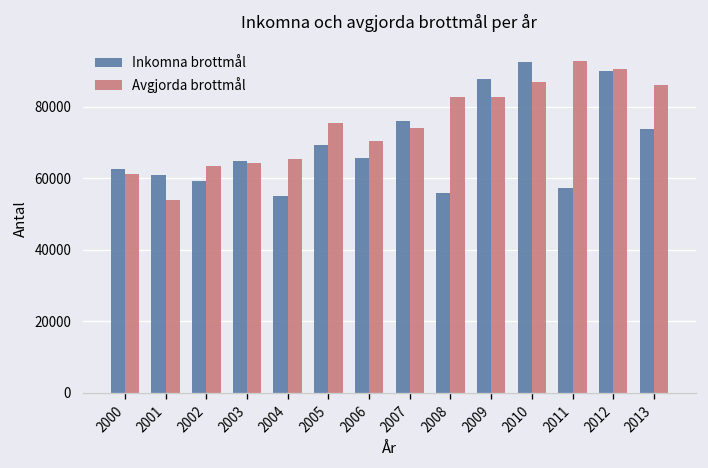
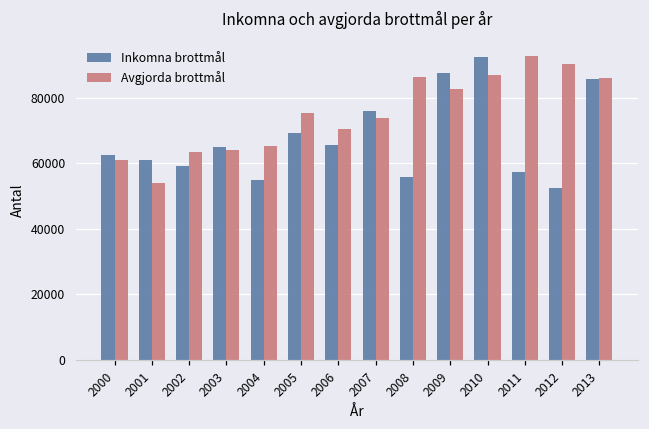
Avgjorda brottmål, 2008: 83000 -> 86000
Inkomna brottmål, 2012: 90000 -> 53000
Inkomna brottmål, 2013: 74000 -> 86000
